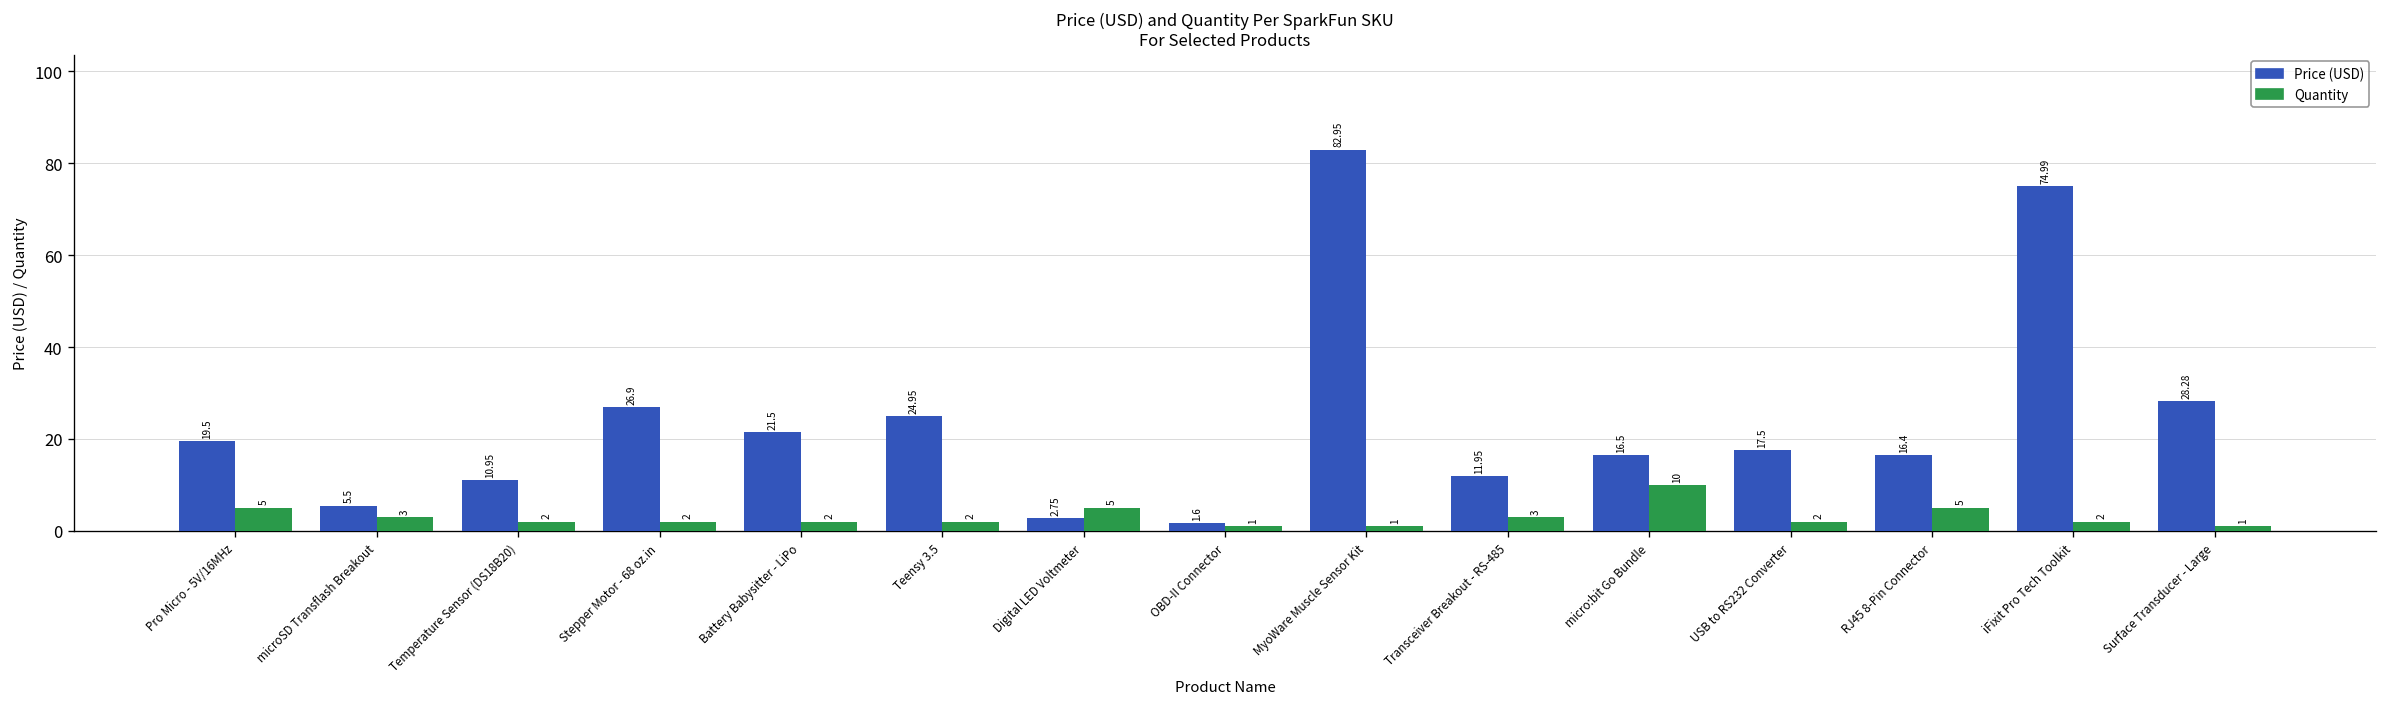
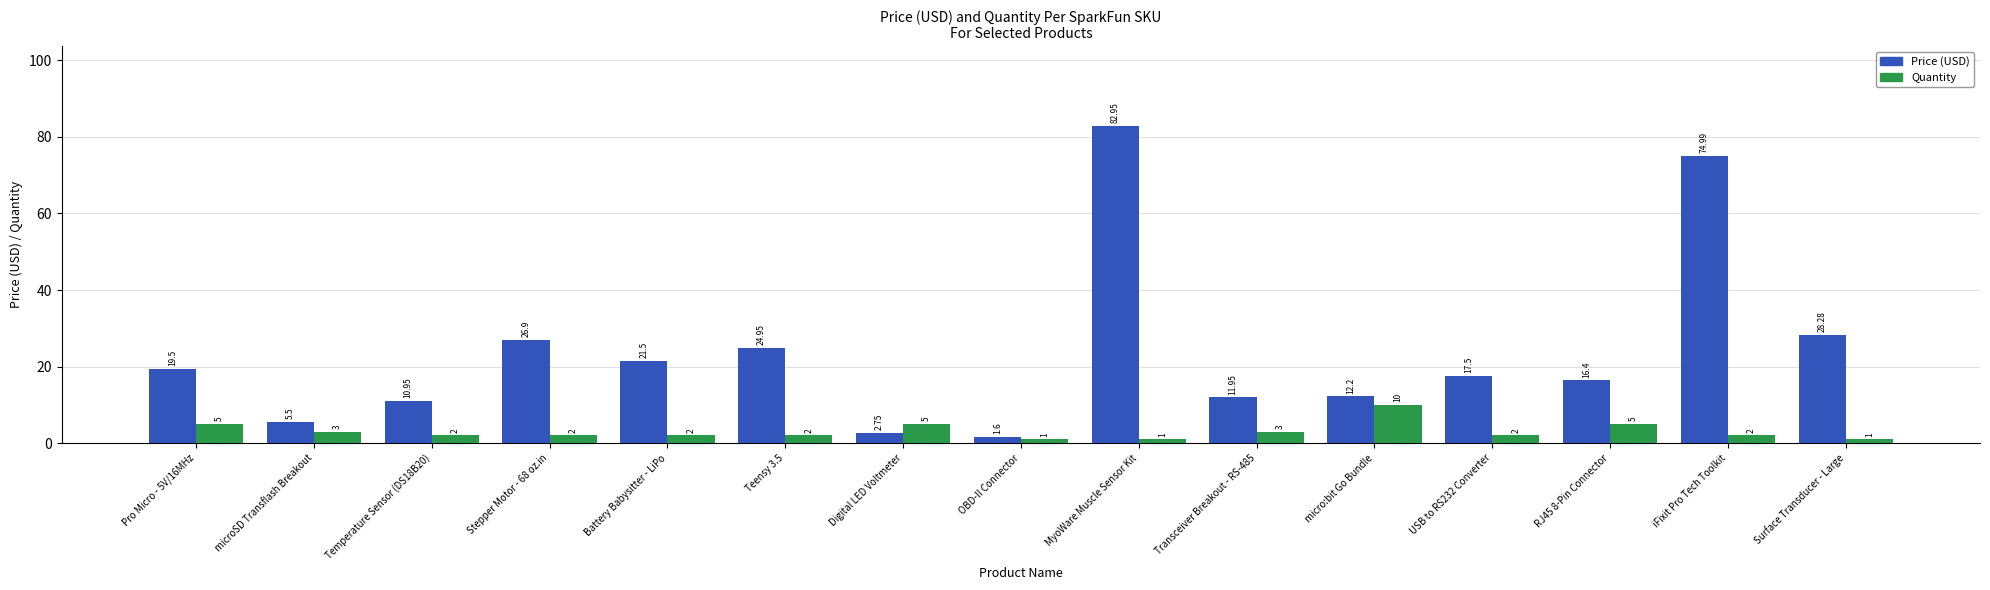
Price (USD), micro:bit Go Bundle: 16.5 -> 12.2
